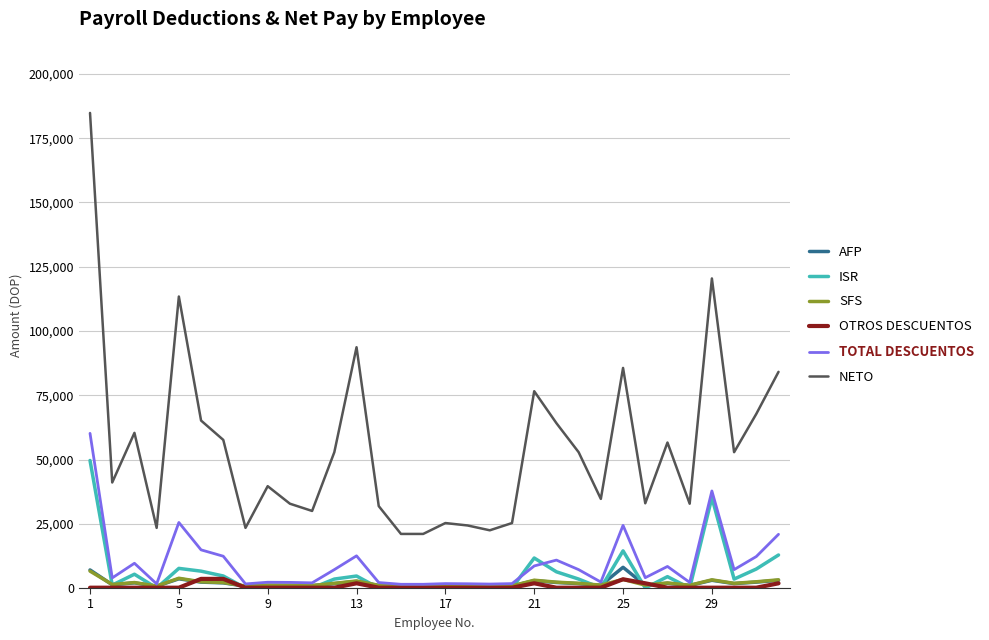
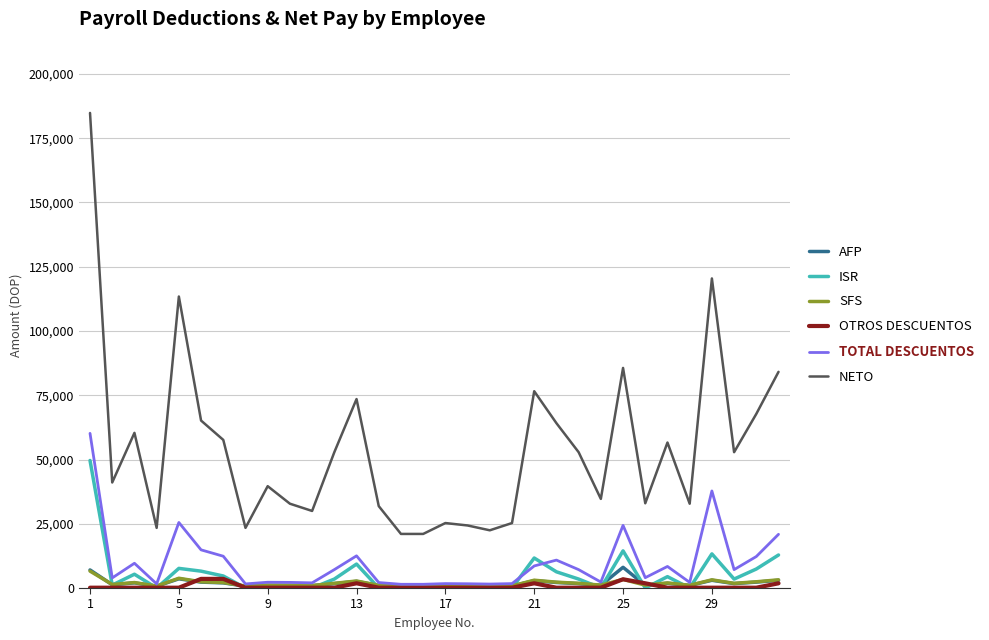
ISR, 13: 5,000 -> 9,000
NETO, 13: 94,000 -> 74,000
ISR, 29: 35,000 -> 13,000
